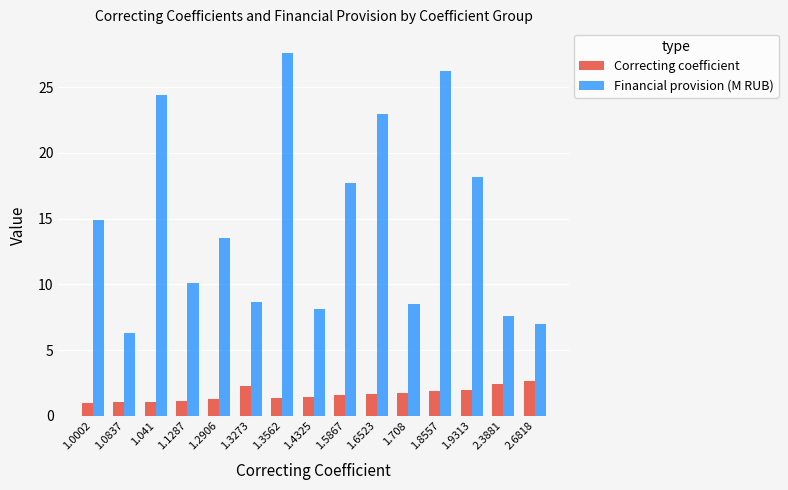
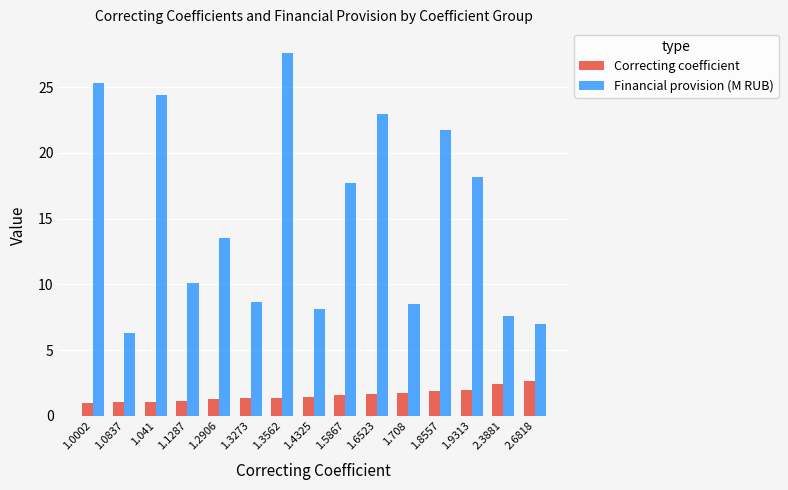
Financial provision (M RUB), 1.0002: 14.9 -> 25.4
Correcting coefficient, 1.3273: 2.3 -> 1.3
Financial provision (M RUB), 1.8557: 26.2 -> 21.8
